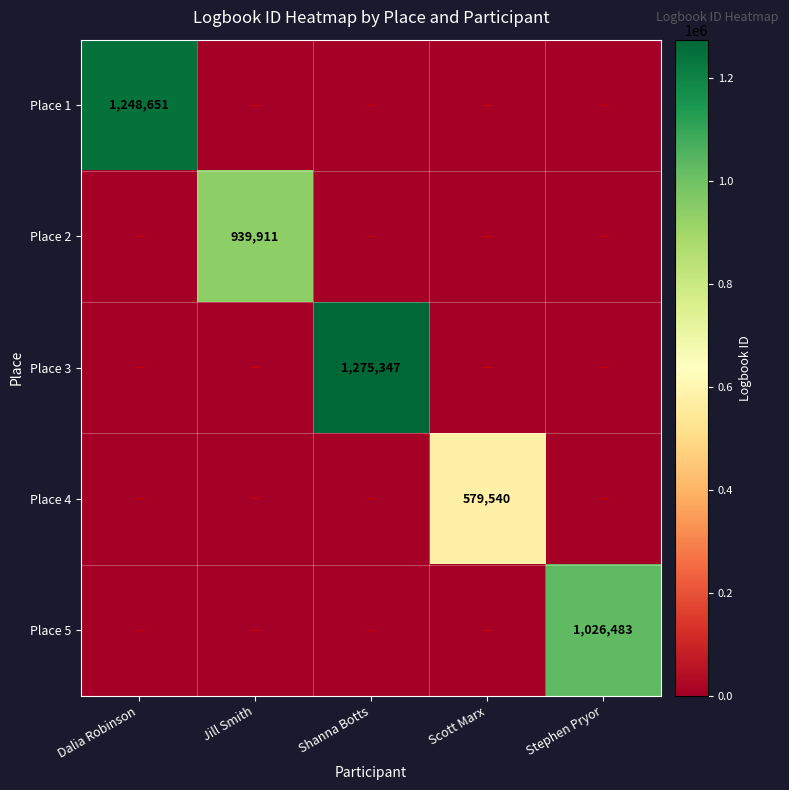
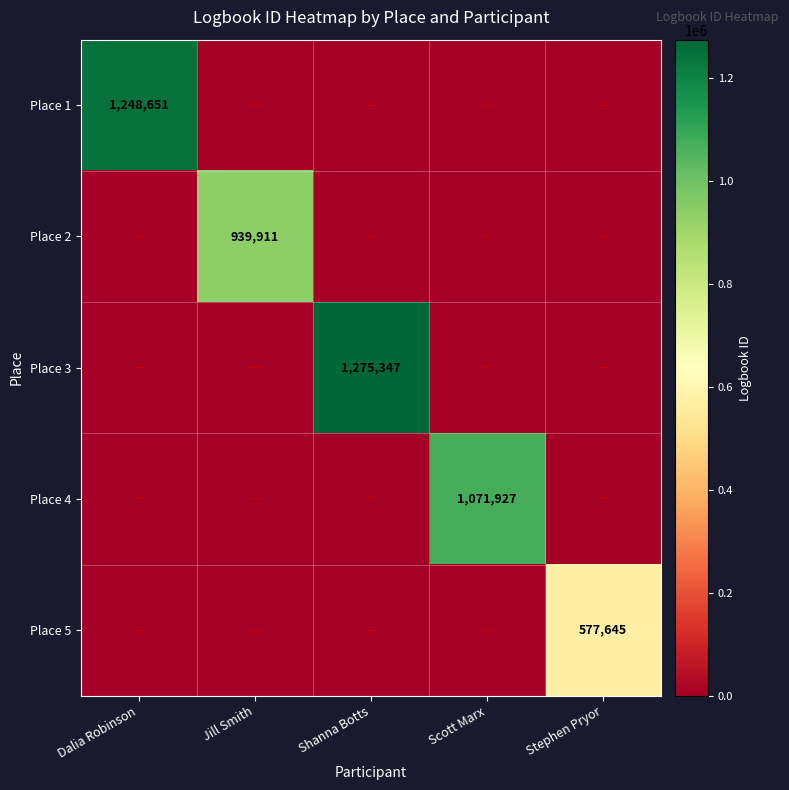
Place 4, Scott Marx: 579,540 -> 1,071,927
Place 5, Stephen Pryor: 1,026,483 -> 577,645
